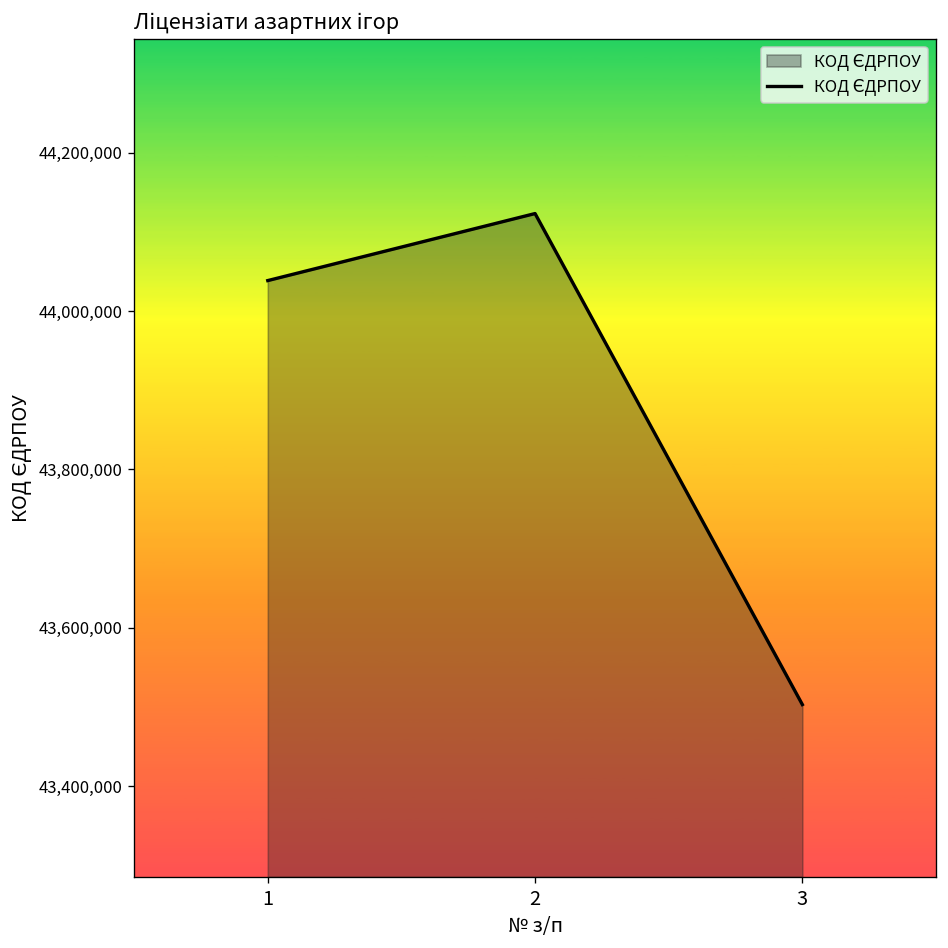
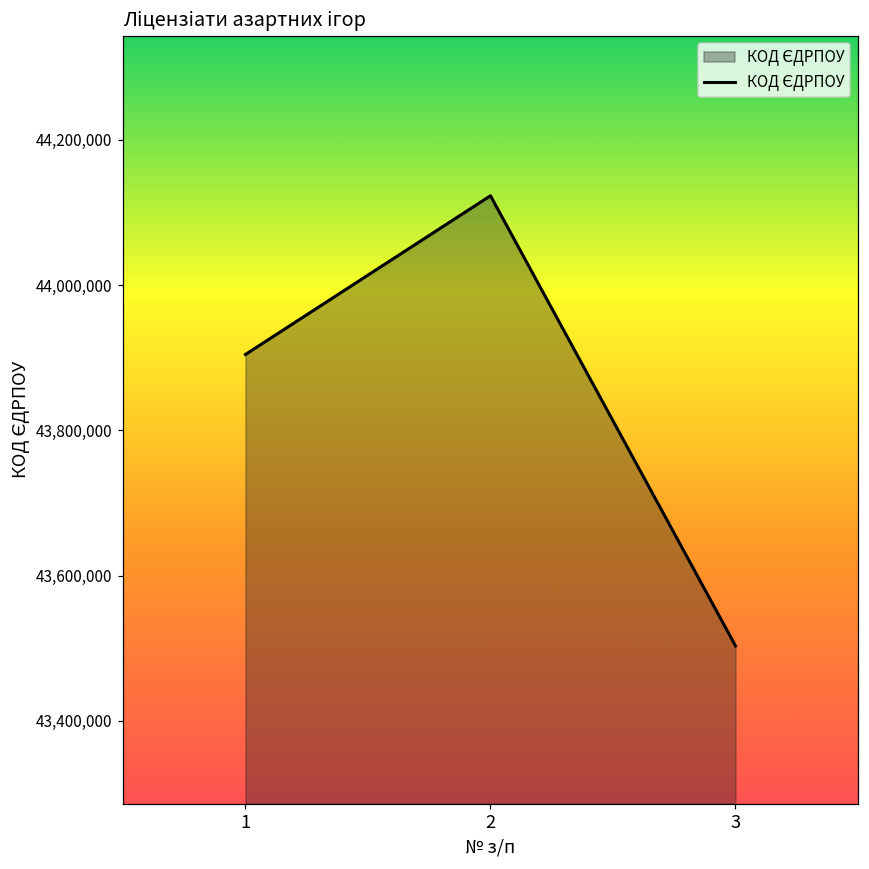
1: 44,040,000 -> 43,900,000
